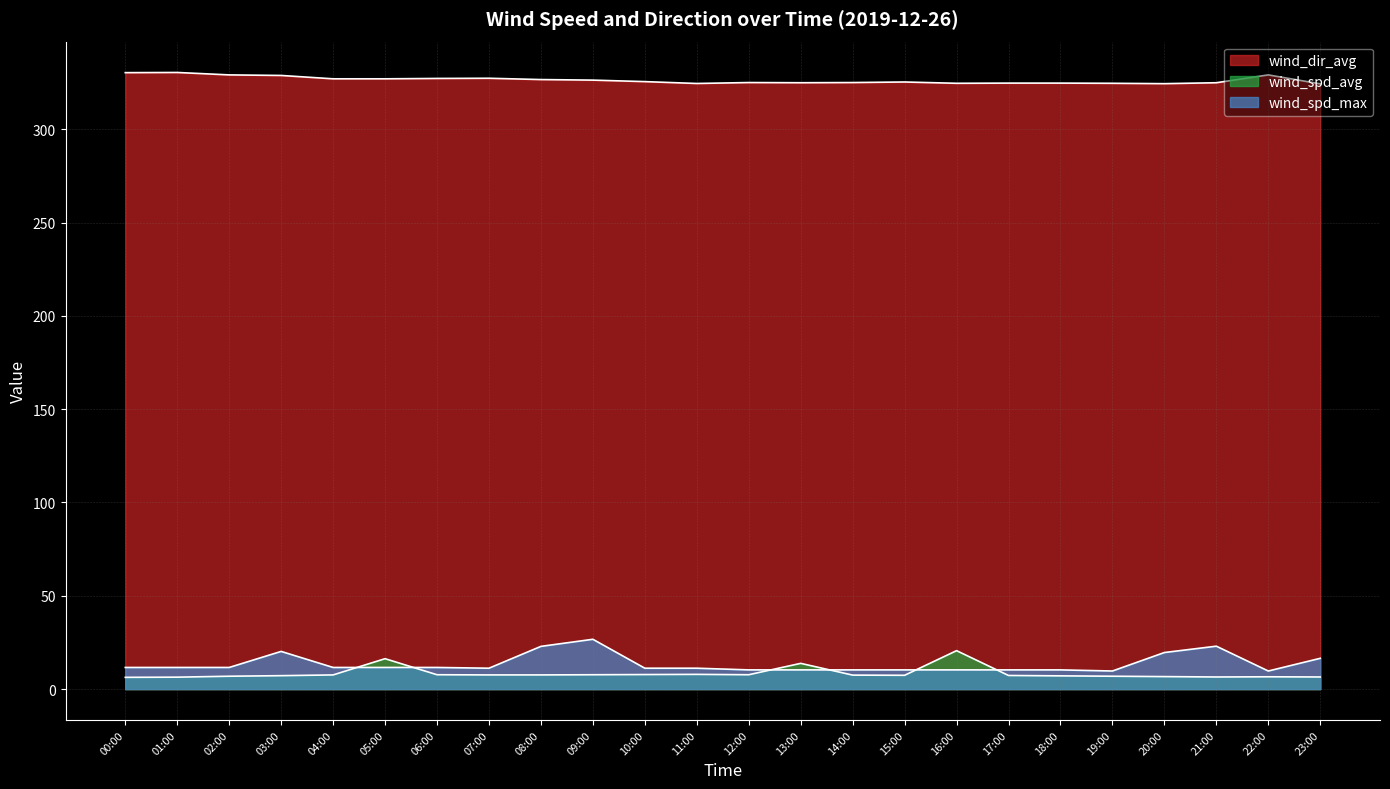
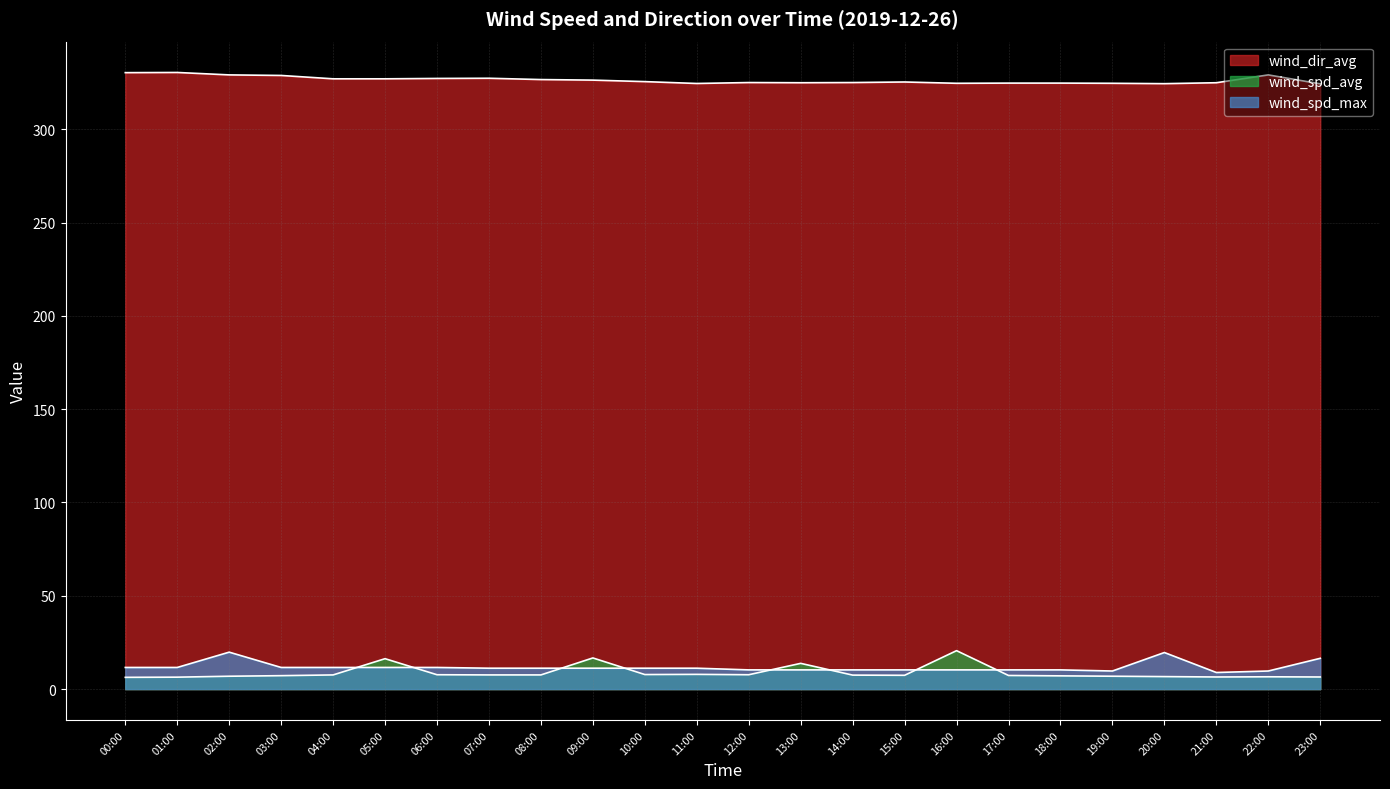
wind_spd_max, 02:00: 12 -> 20
wind_spd_max, 03:00: 20 -> 12
wind_spd_max, 08:00: 23 -> 11
wind_spd_avg, 09:00: 8 -> 17
wind_spd_max, 09:00: 27 -> 11
wind_spd_max, 21:00: 23 -> 9
